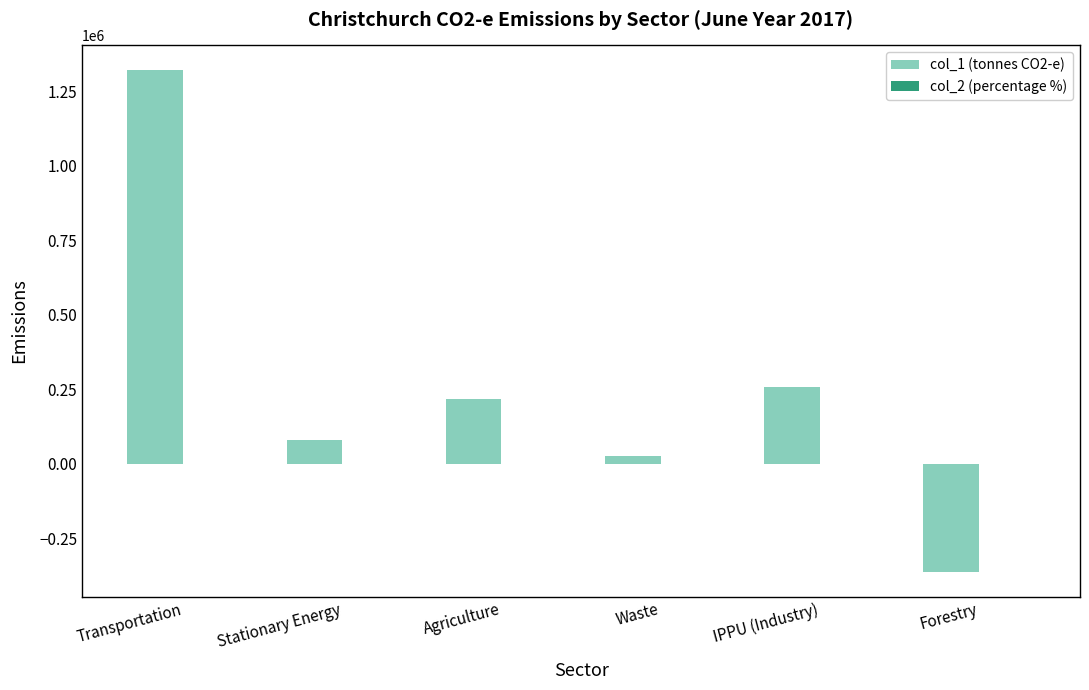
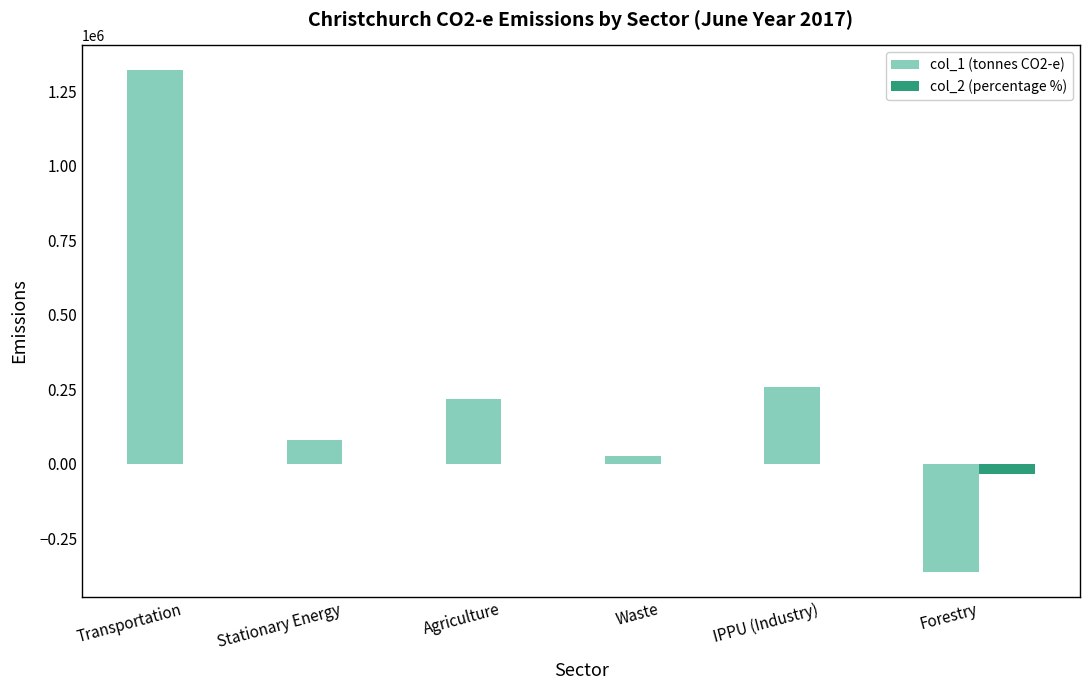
col_2 (percentage %), Forestry: 0 -> -30000
